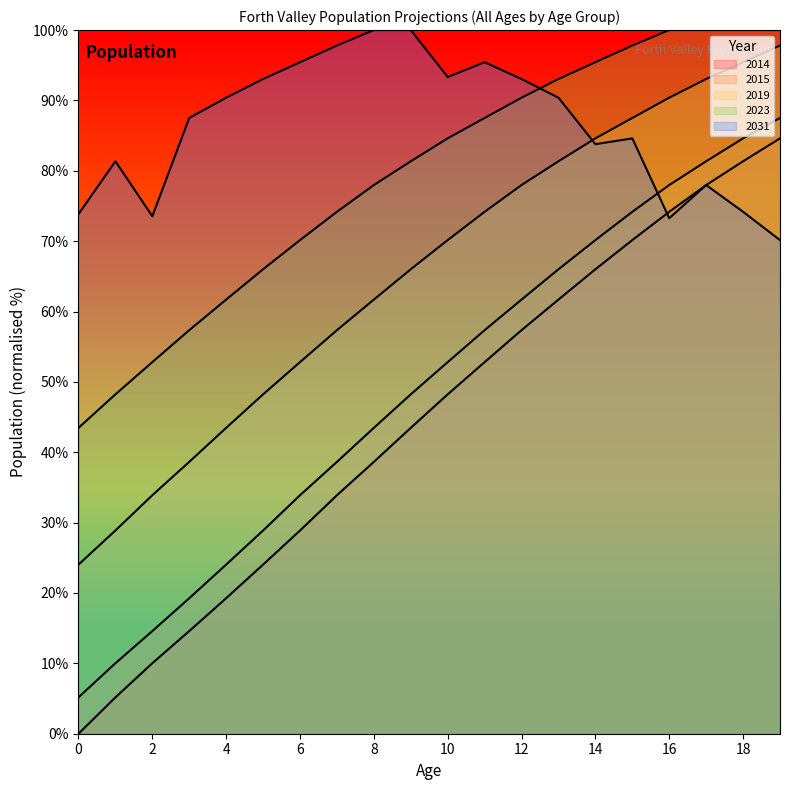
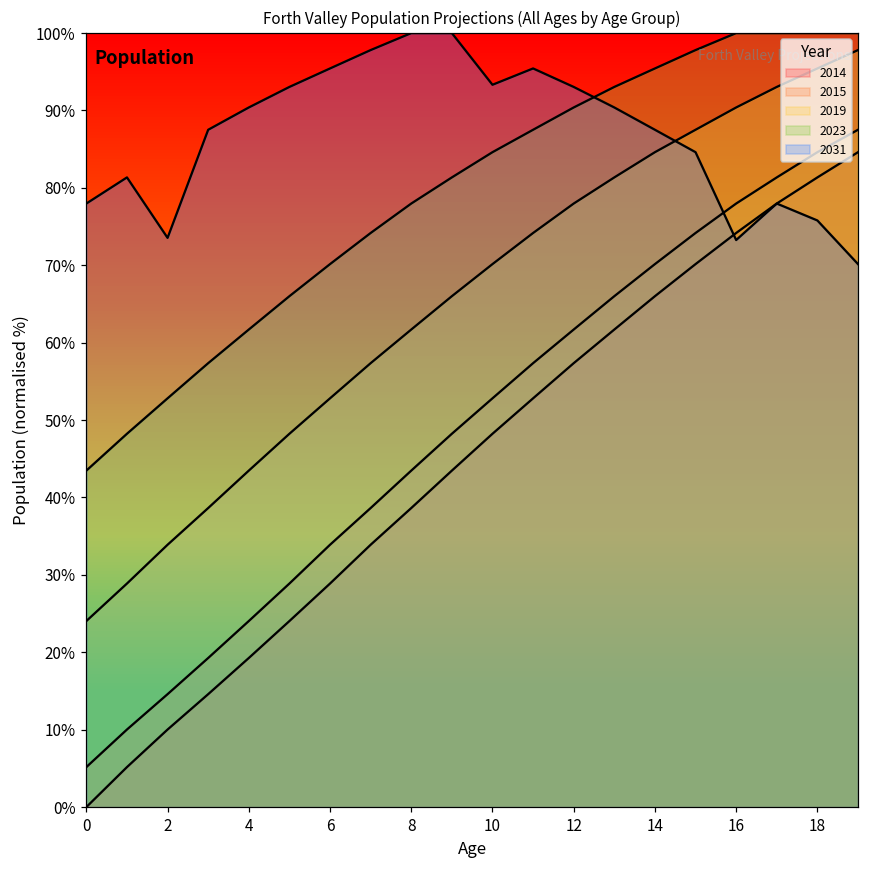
2031, 0: 74% -> 78%
2031, 14: 84% -> 88%
2031, 18: 74% -> 76%
